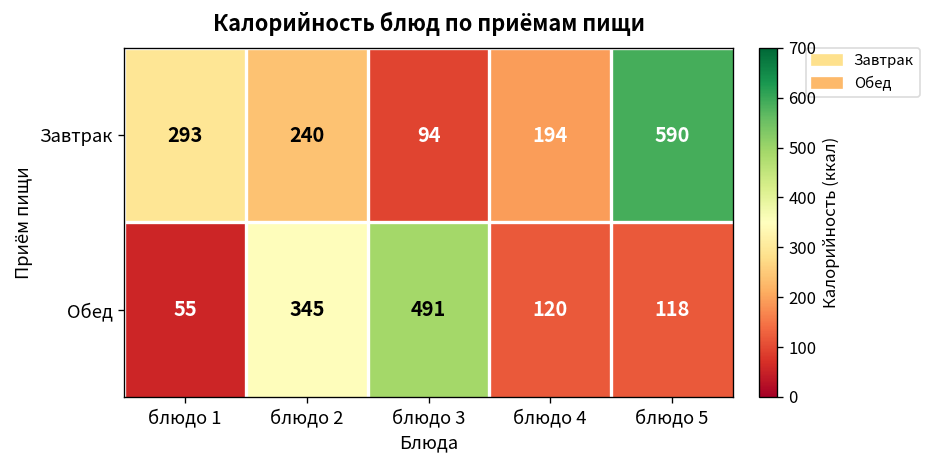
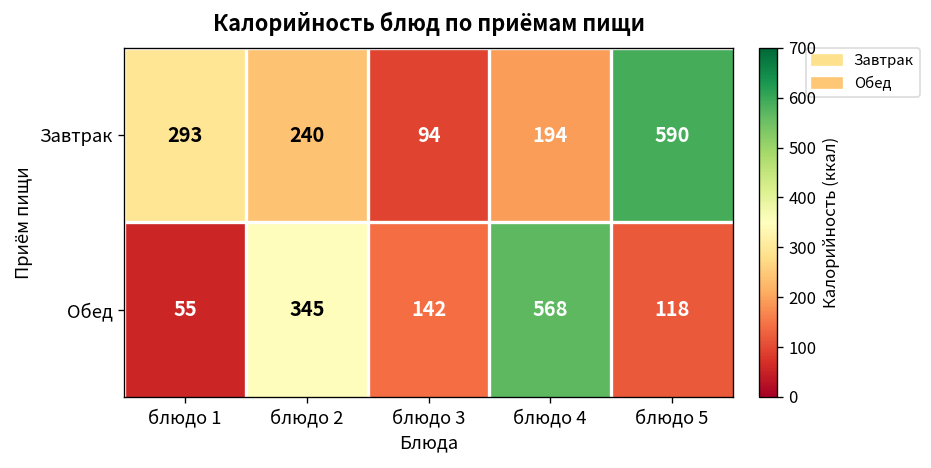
Обед, блюдо 3: 491 -> 142
Обед, блюдо 4: 120 -> 568
